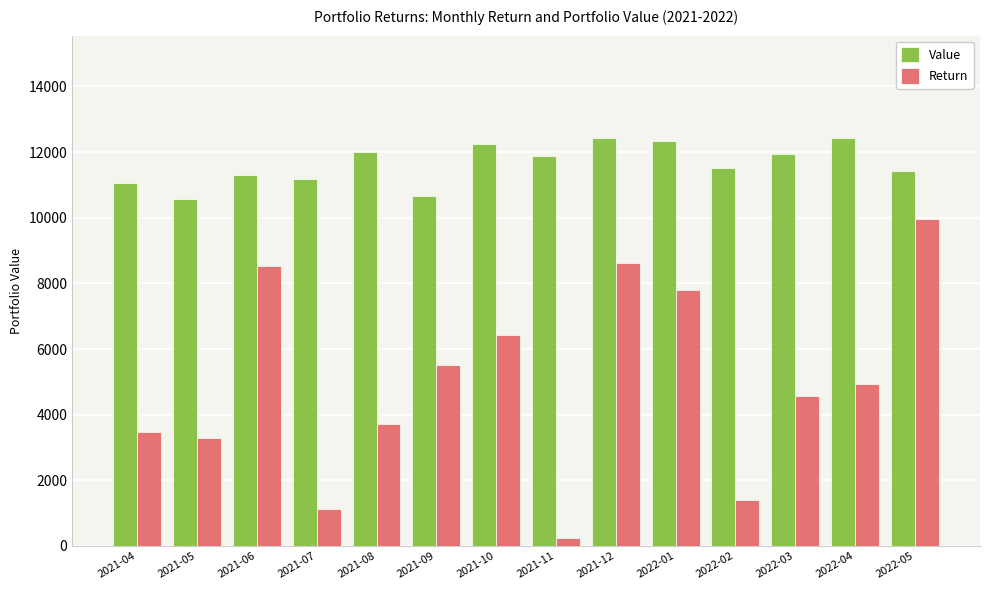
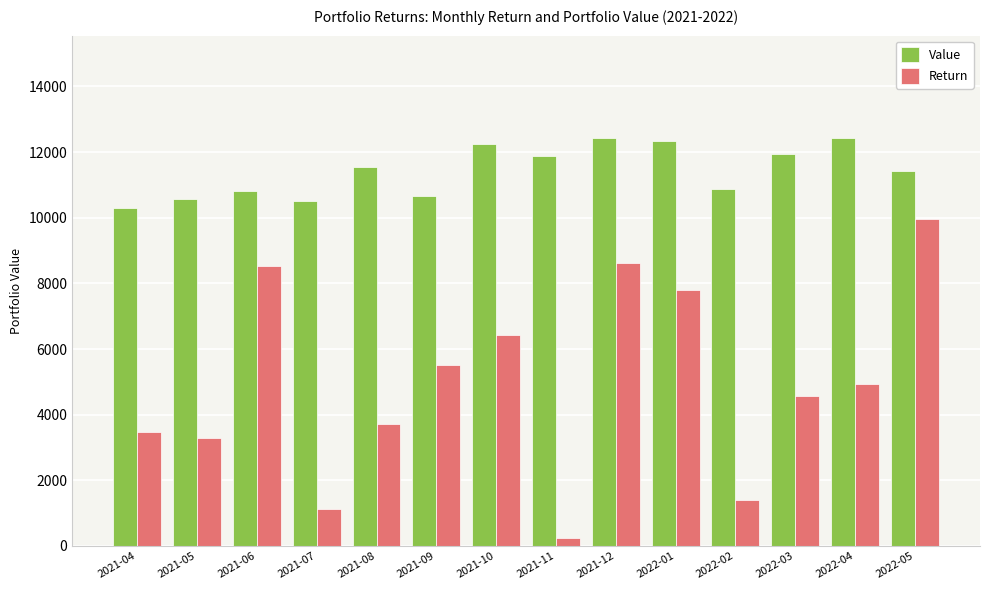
Value, 2021-04: 11100 -> 10300
Value, 2021-06: 11300 -> 10800
Value, 2021-07: 11200 -> 10500
Value, 2021-08: 12000 -> 11500
Value, 2022-02: 11500 -> 10900
